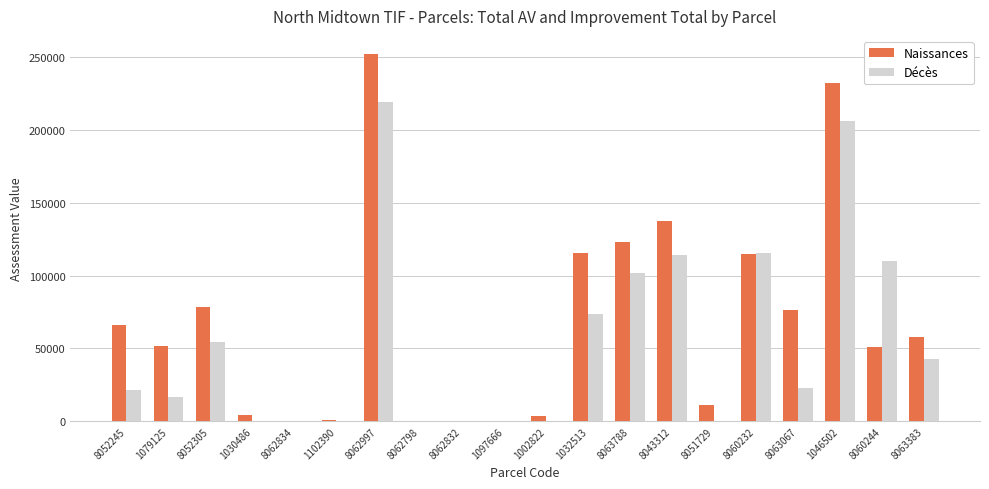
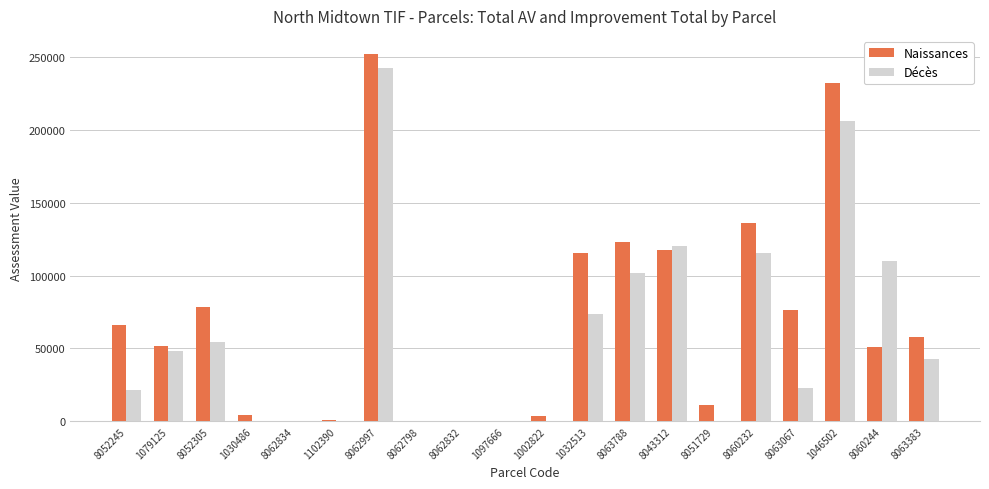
Décès, 1079125: 17000 -> 48000
Décès, 8062997: 219000 -> 242000
Naissances, 8043312: 137000 -> 118000
Décès, 8043312: 114000 -> 120000
Naissances, 8060232: 115000 -> 136000
